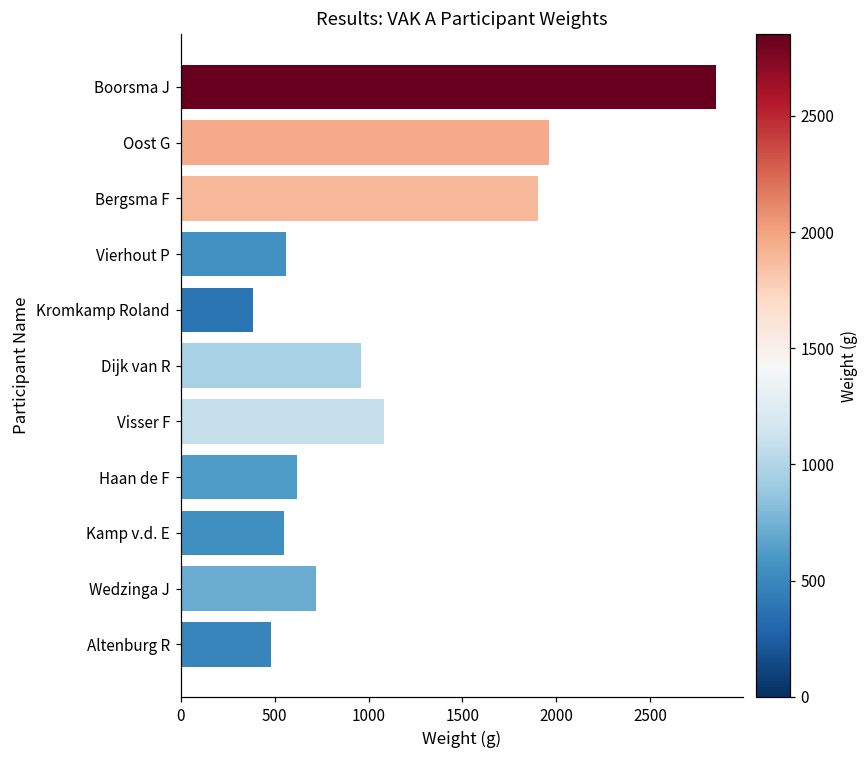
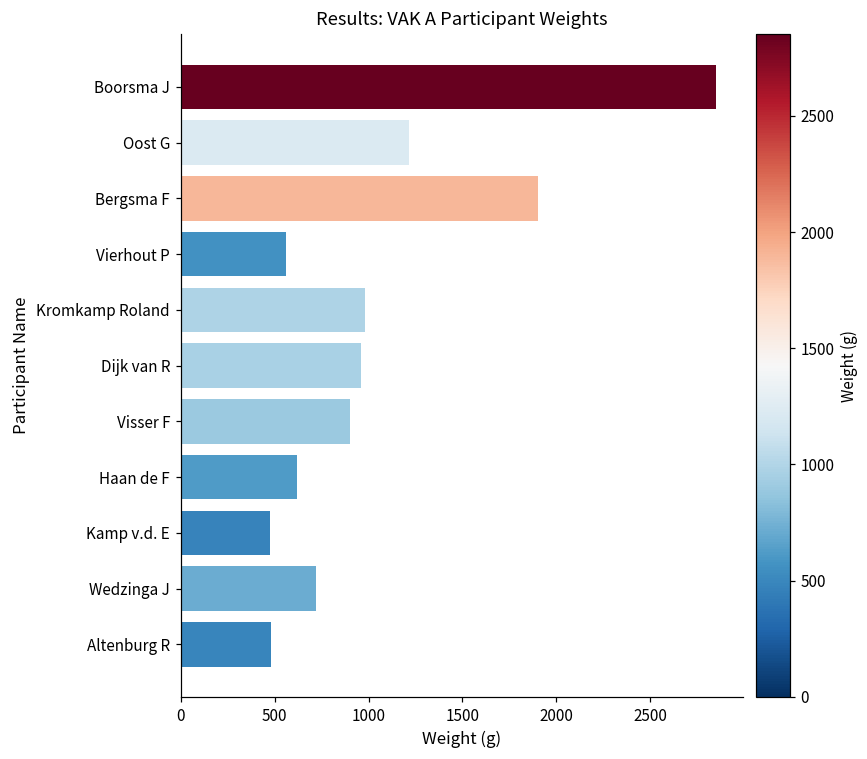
Oost G: 1960 -> 1220
Kromkamp Roland: 380 -> 980
Visser F: 1080 -> 900
Kamp v.d. E: 550 -> 480
